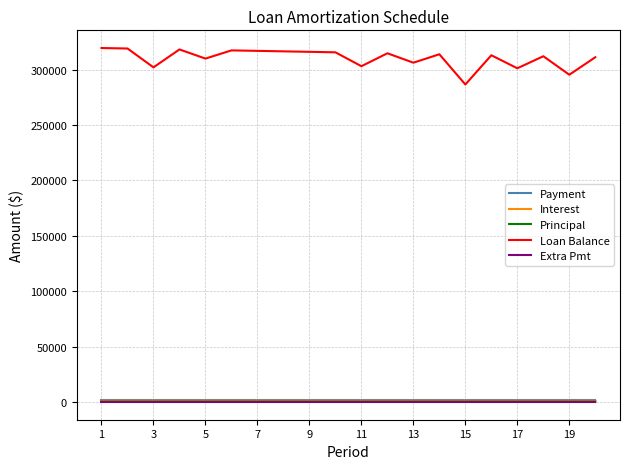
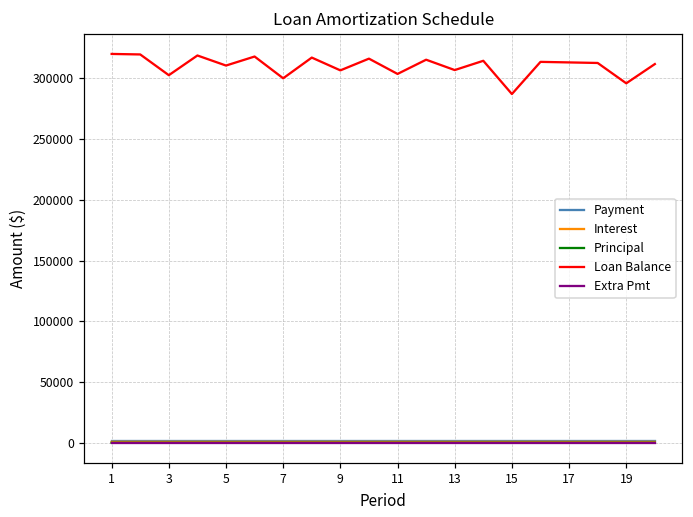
Loan Balance, 7: 317000 -> 299000
Loan Balance, 9: 316000 -> 306000
Loan Balance, 17: 301000 -> 313000
